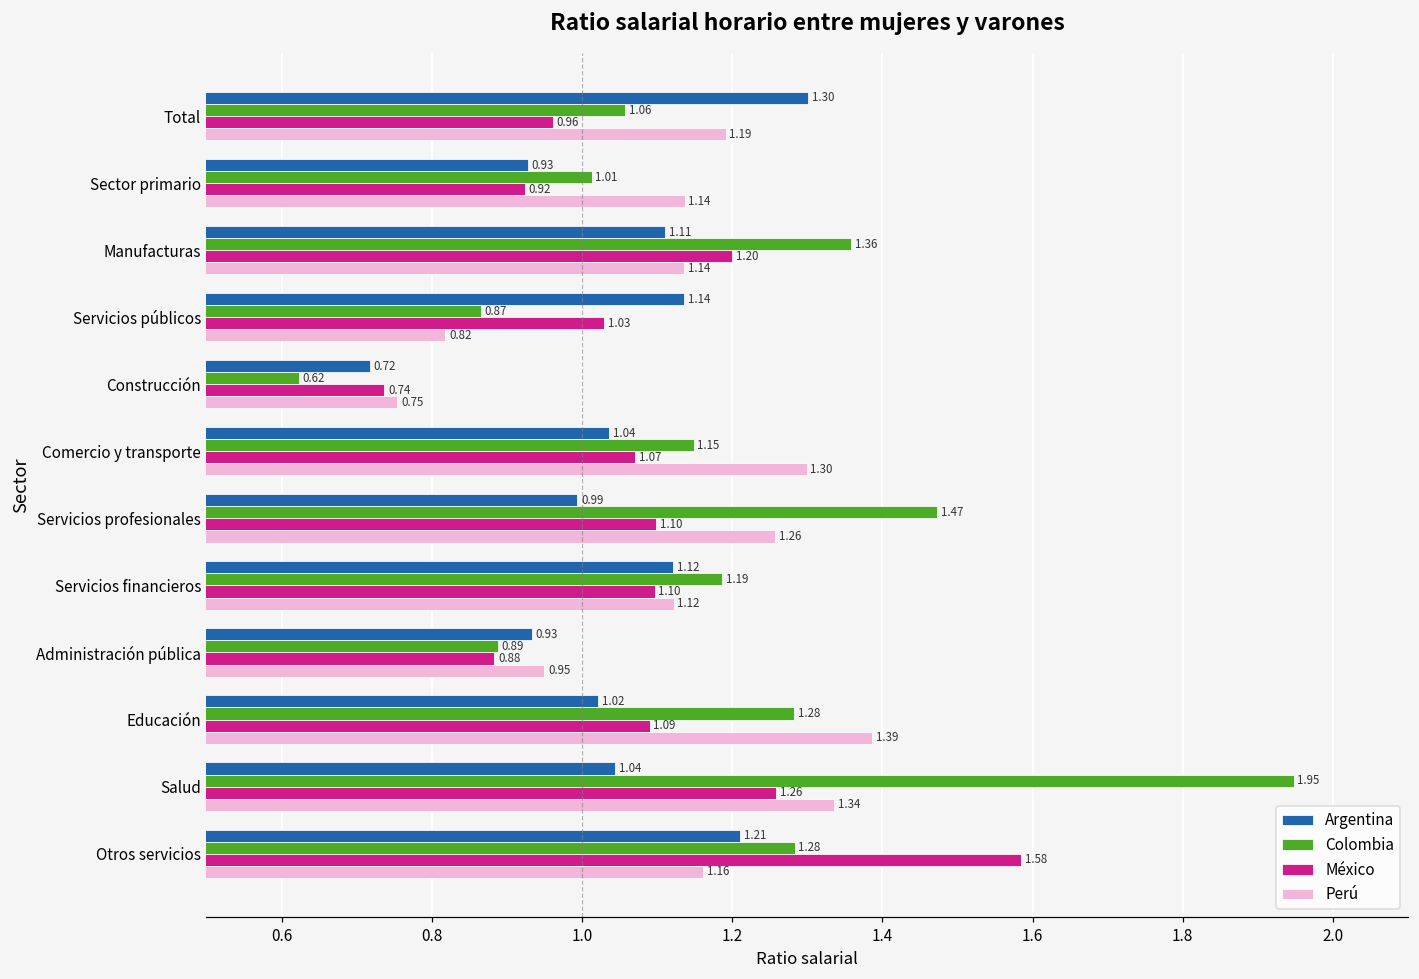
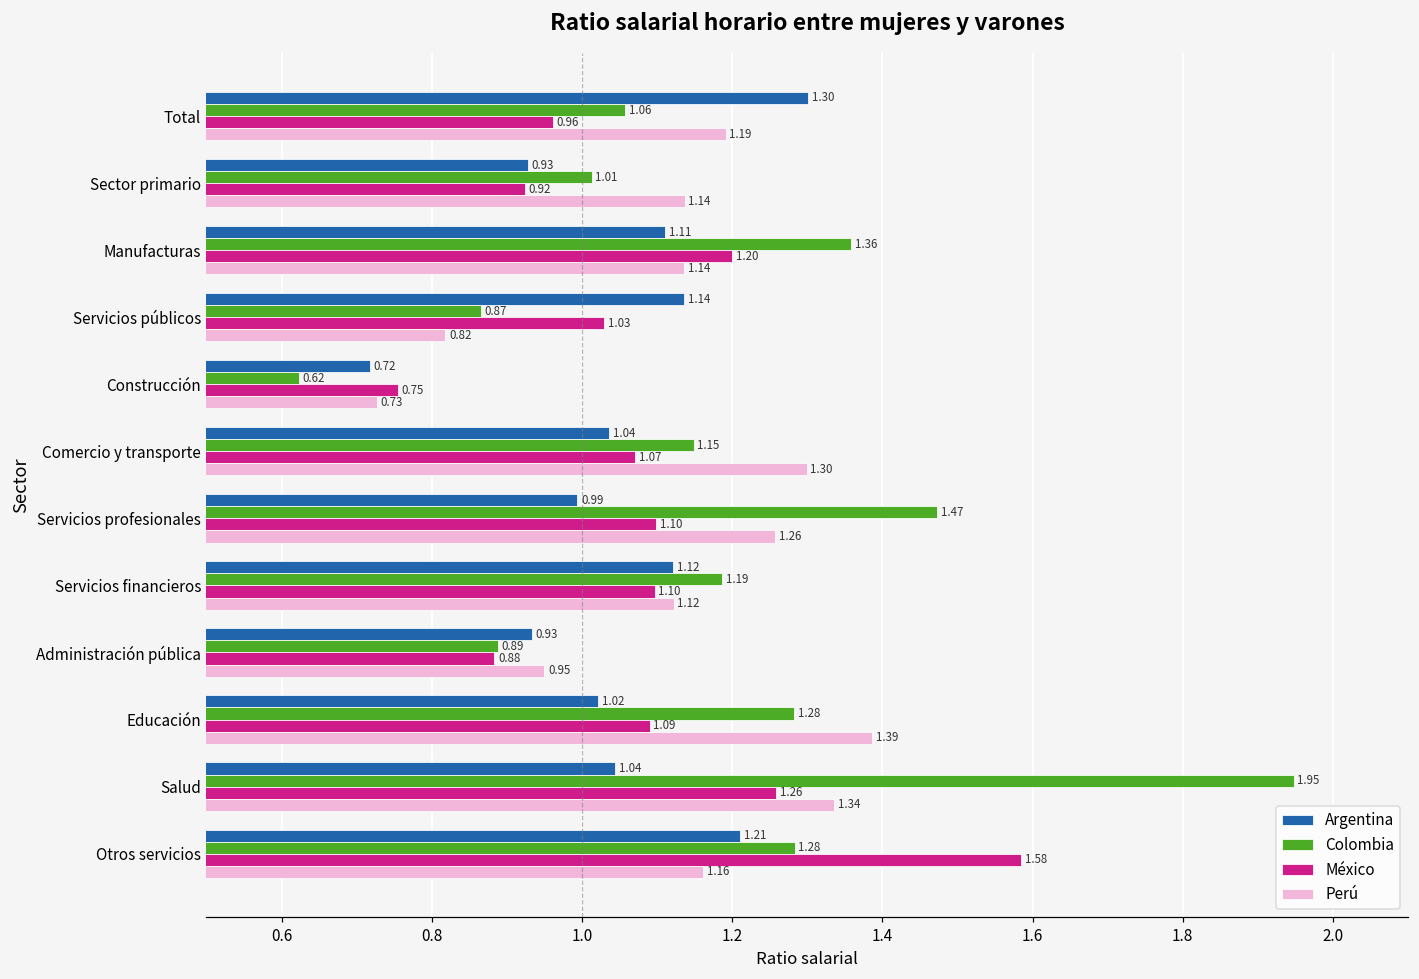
México, Construcción: 0.74 -> 0.75
Perú, Construcción: 0.75 -> 0.73
